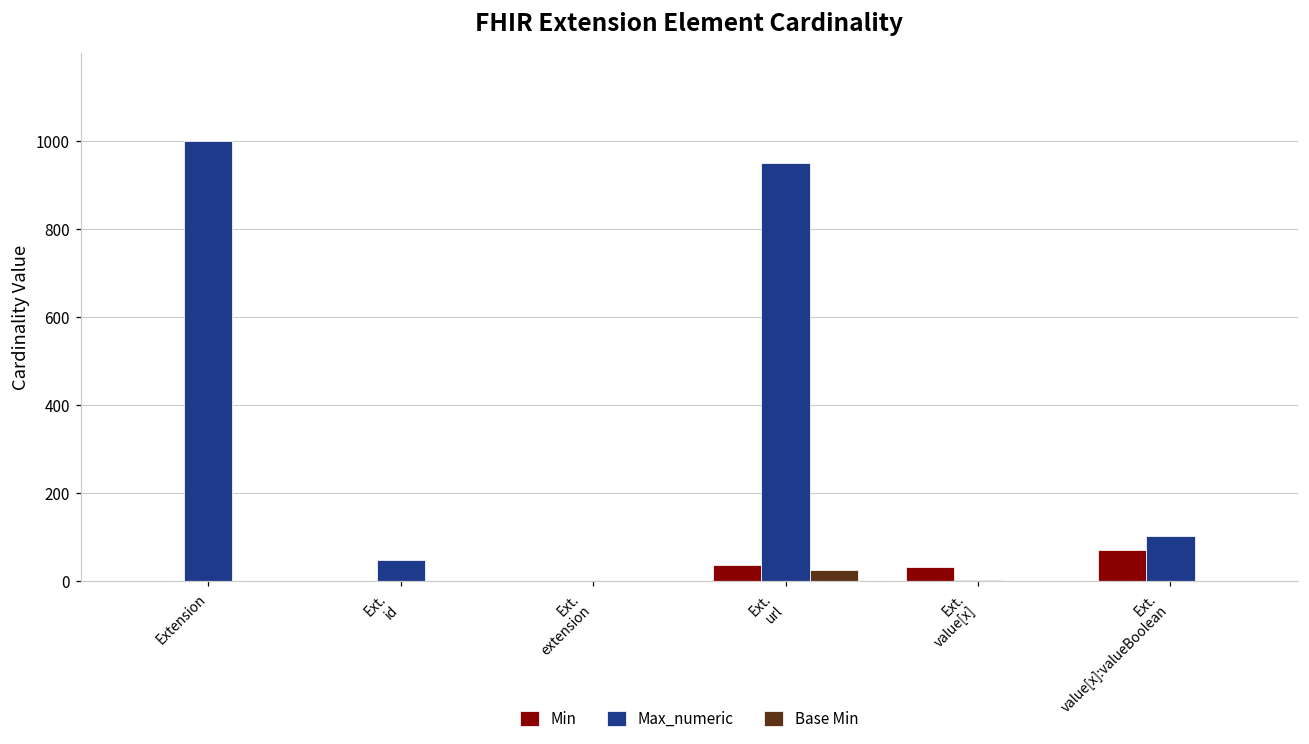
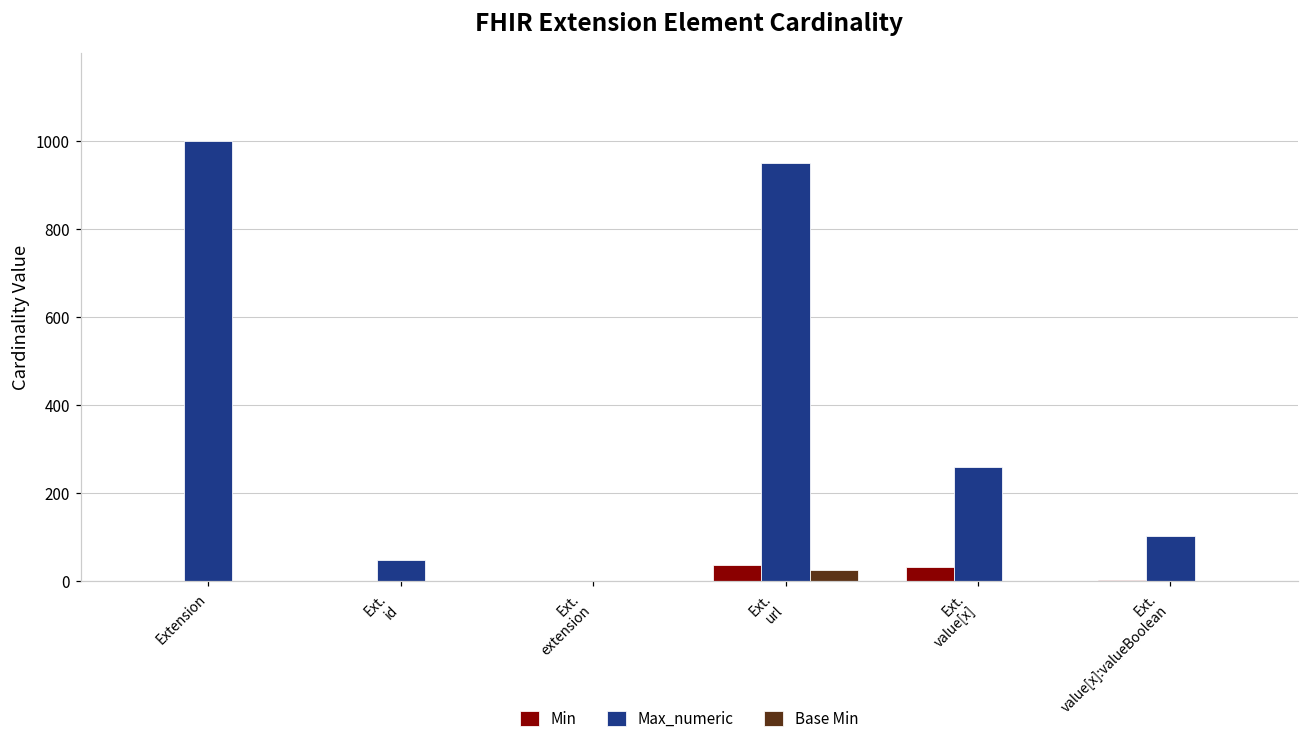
Max_numeric, Ext. value[x]: 0 -> 260
Min, Ext. value[x]:valueBoolean: 70 -> 0
